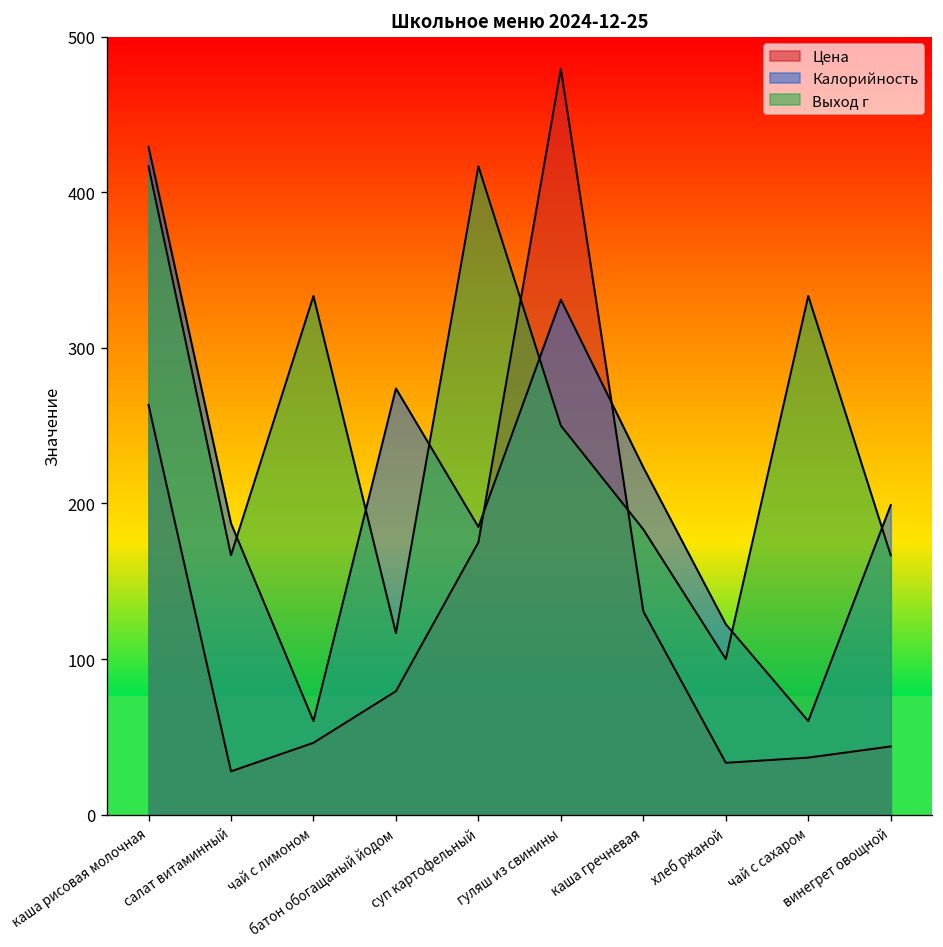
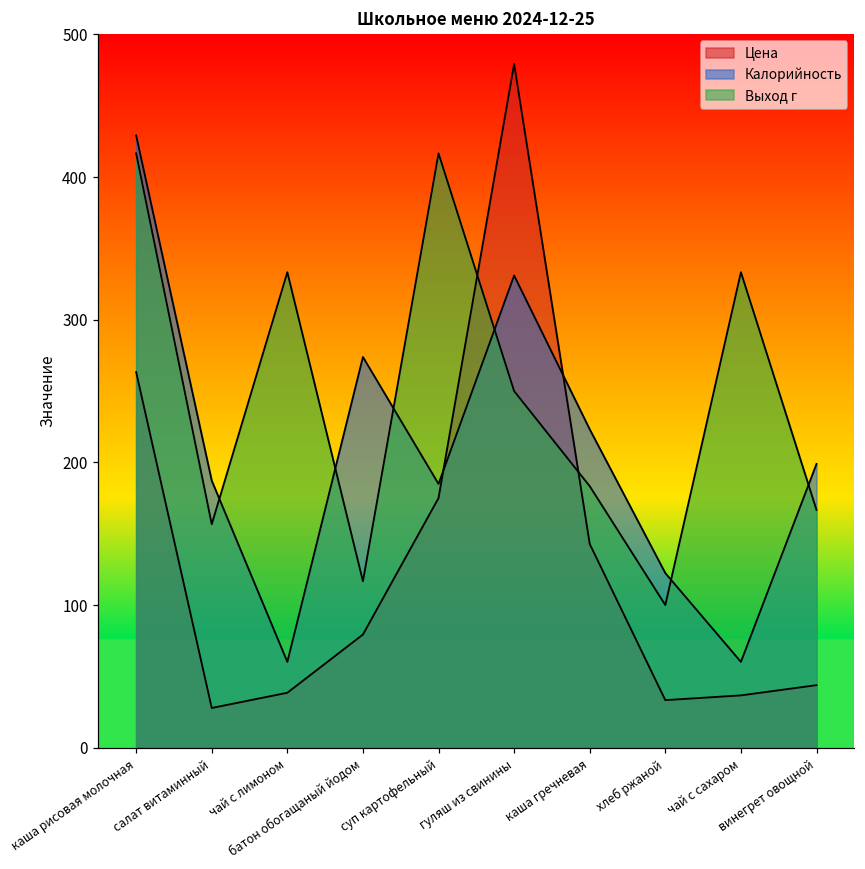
Выход г, салат витаминный: 167 -> 157
Цена, чай с лимоном: 46 -> 39
Цена, каша гречневая: 131 -> 143
